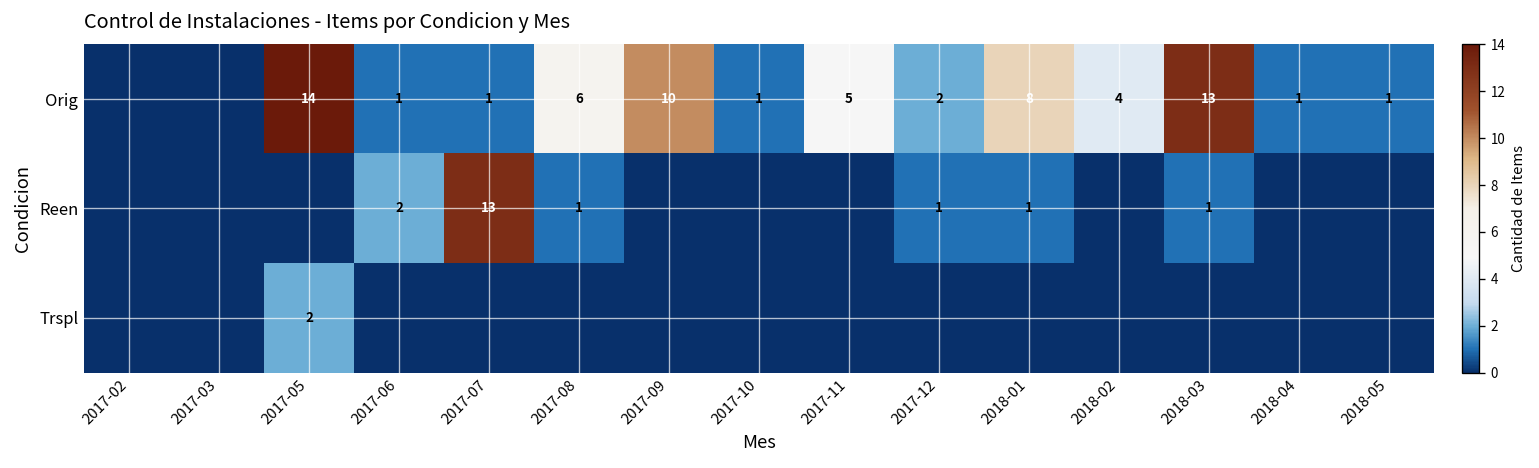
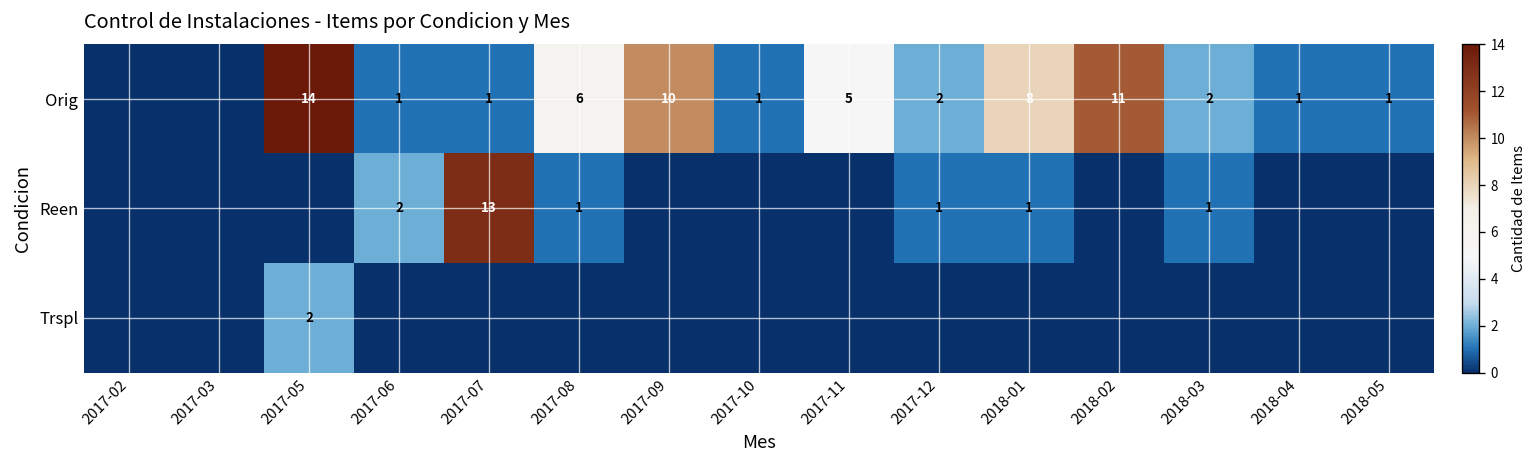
Orig, 2018-02: 4 -> 11
Orig, 2018-03: 13 -> 2
